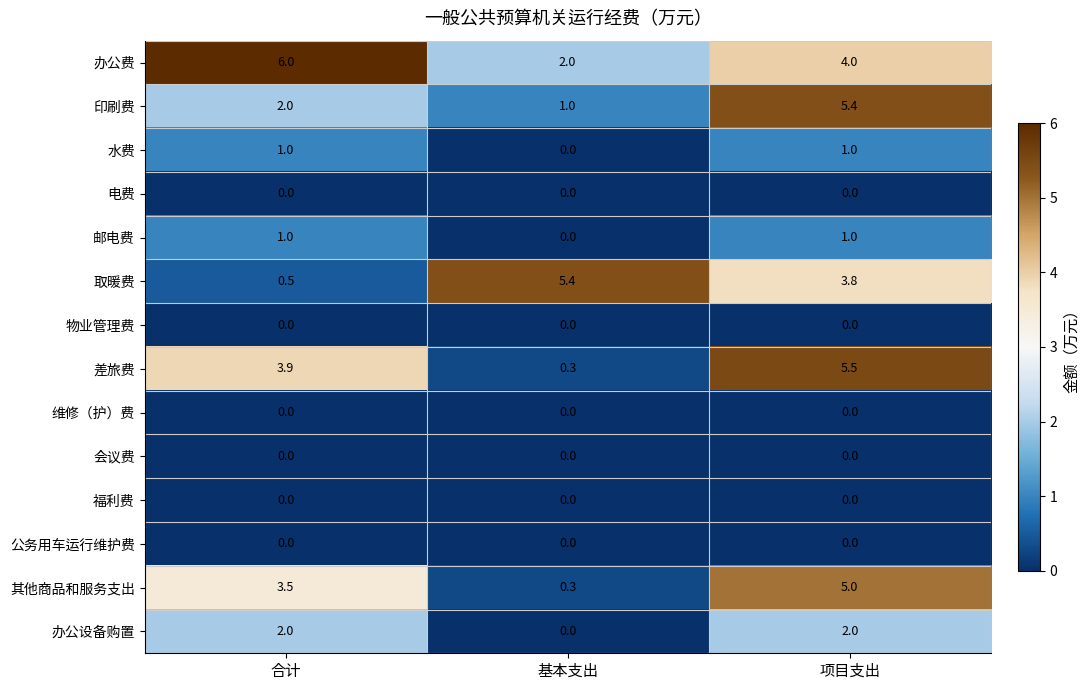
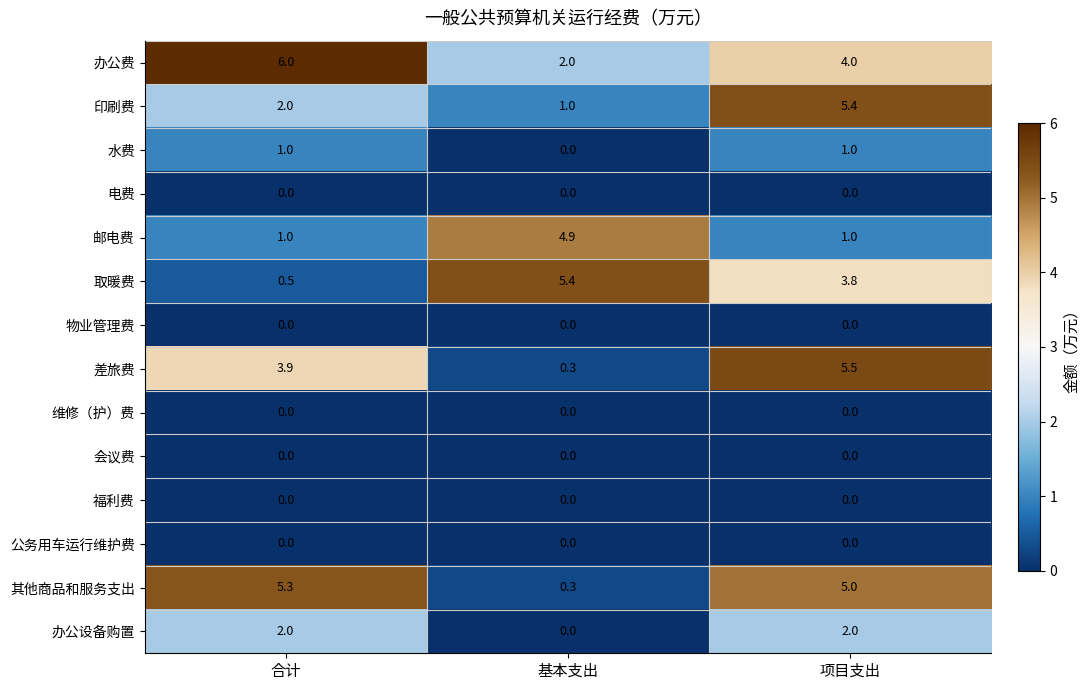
邮电费, 基本支出: 0.0 -> 4.9
其他商品和服务支出, 合计: 3.5 -> 5.3
